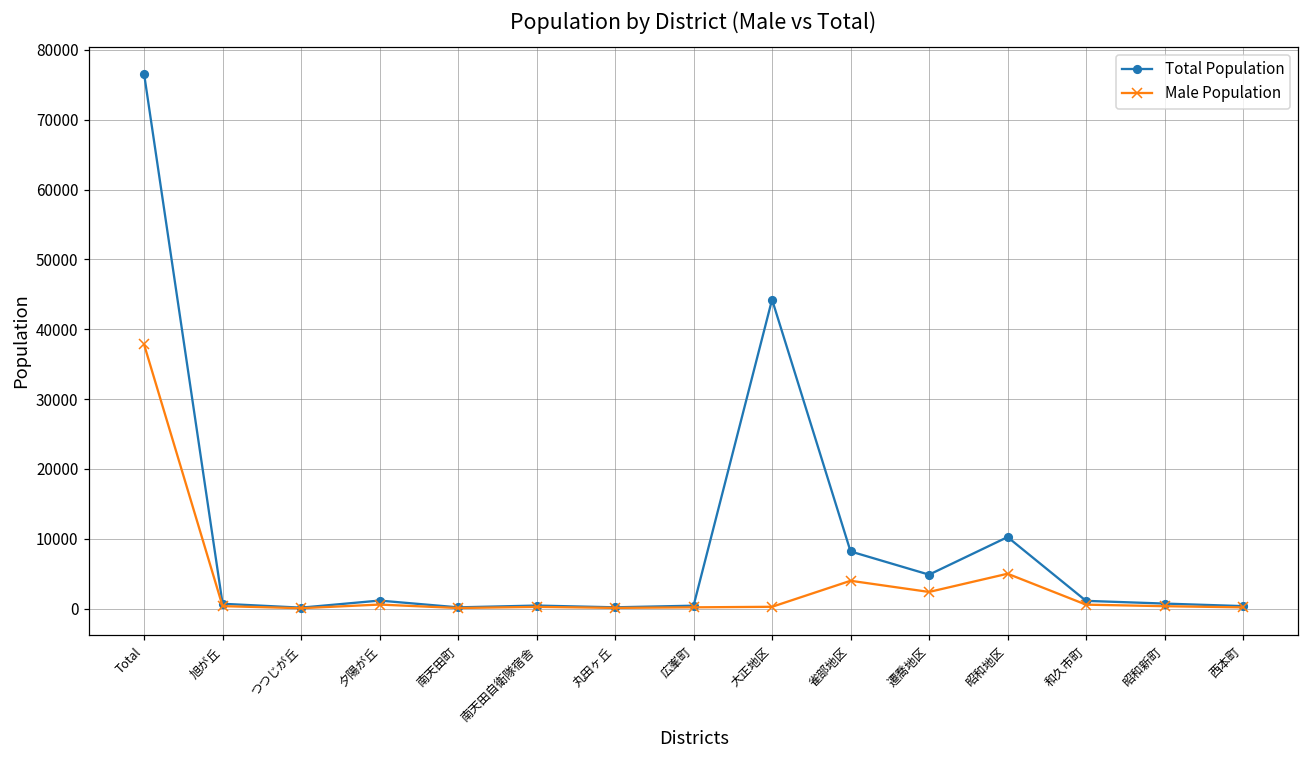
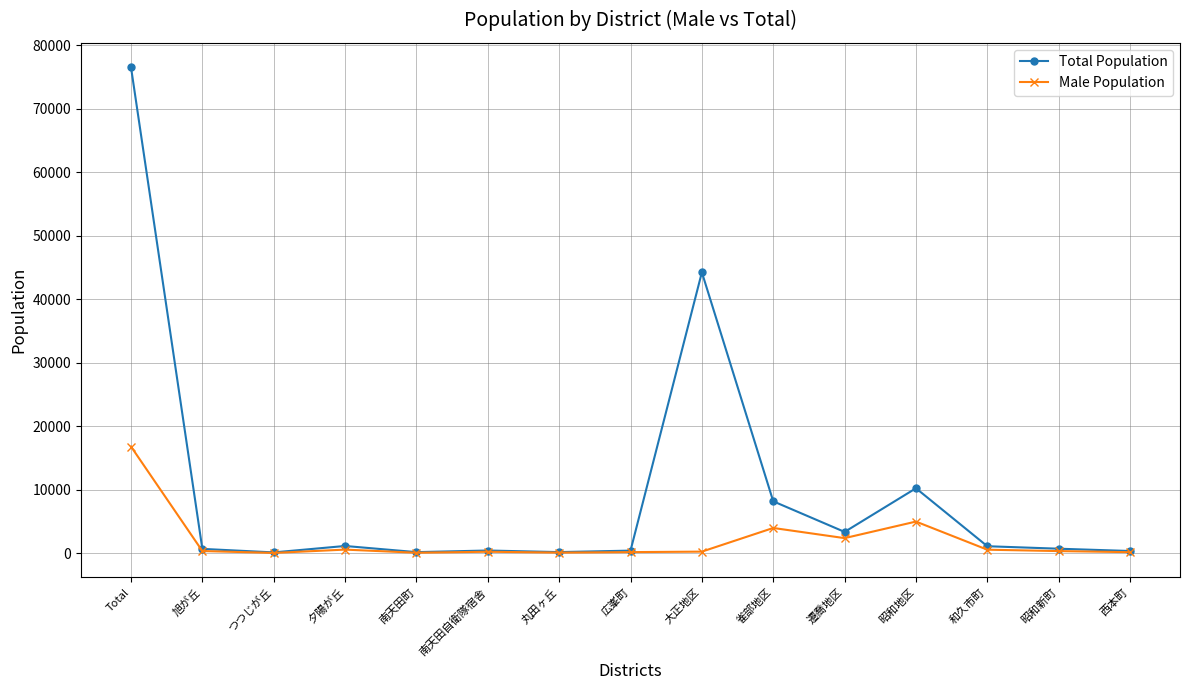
Male Population, Total: 38000 -> 17000
Total Population, 遷喬地区: 5000 -> 3000
